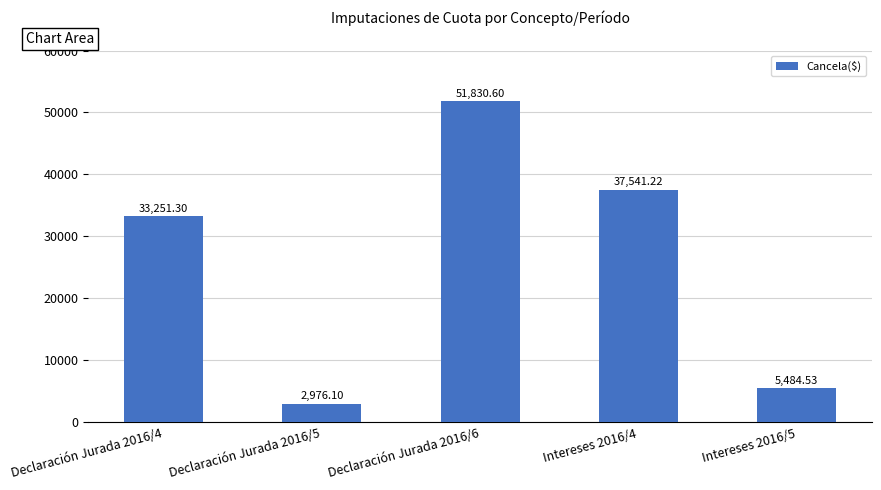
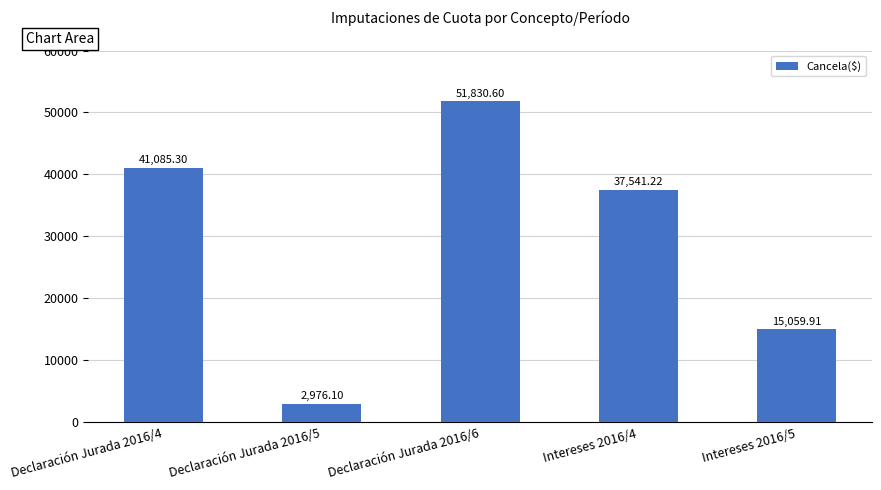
Declaración Jurada 2016/4: 33,251.30 -> 41,085.30
Intereses 2016/5: 5,484.53 -> 15,059.91
